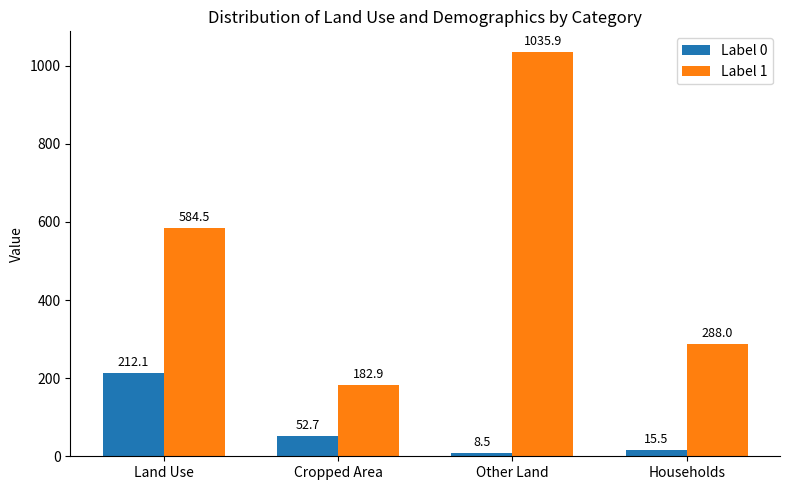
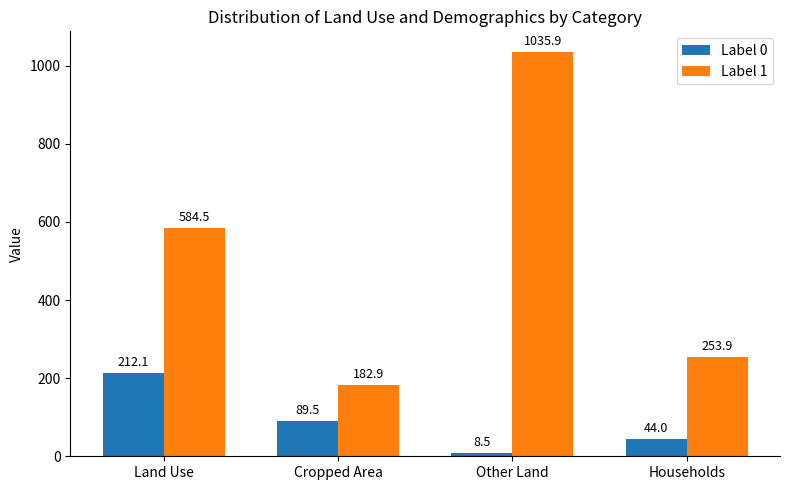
Label 0, Cropped Area: 52.7 -> 89.5
Label 0, Households: 15.5 -> 44.0
Label 1, Households: 288.0 -> 253.9
